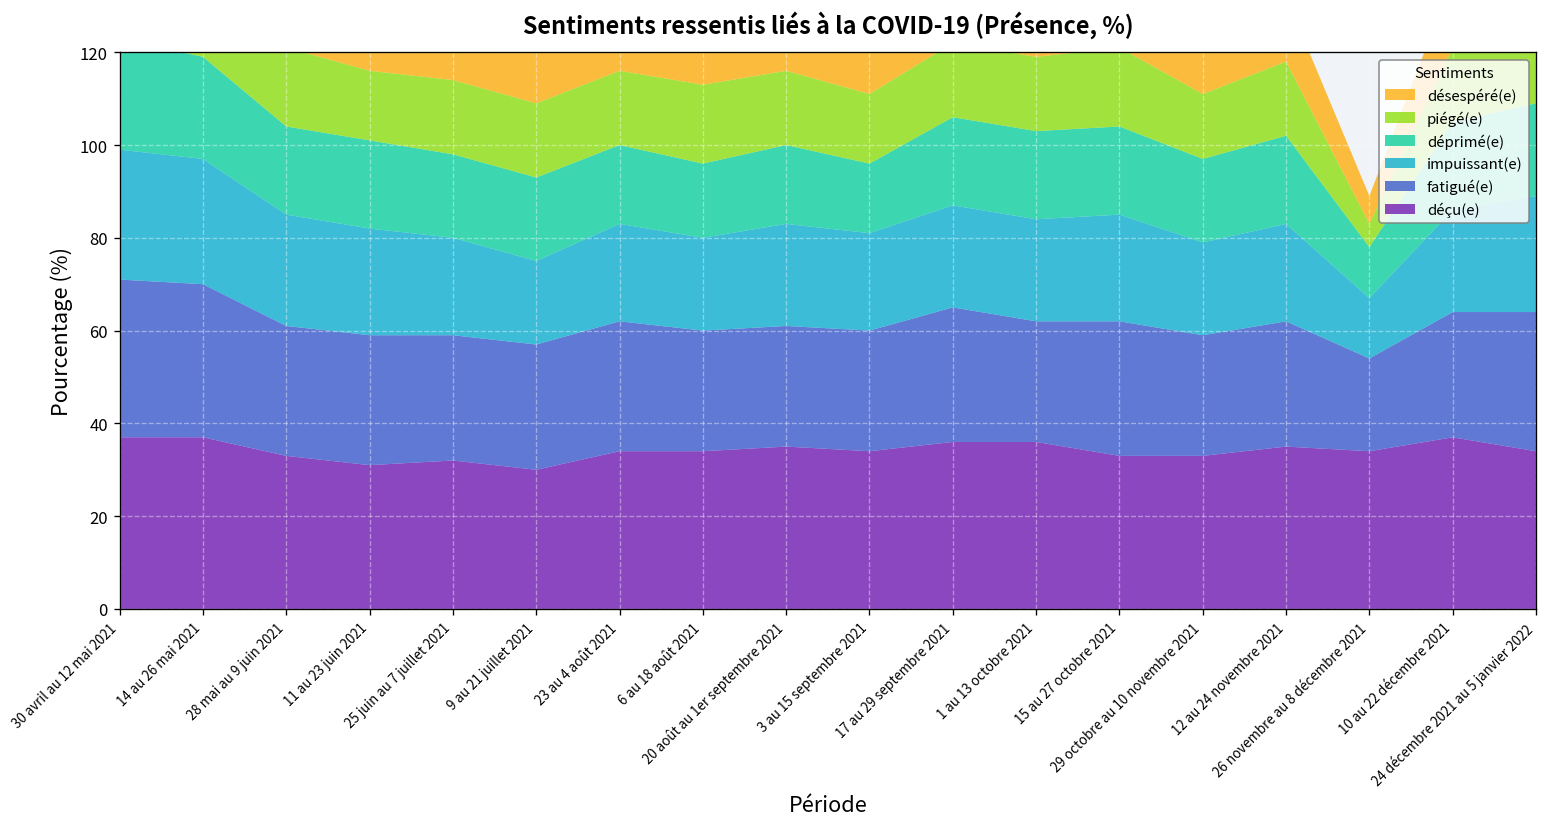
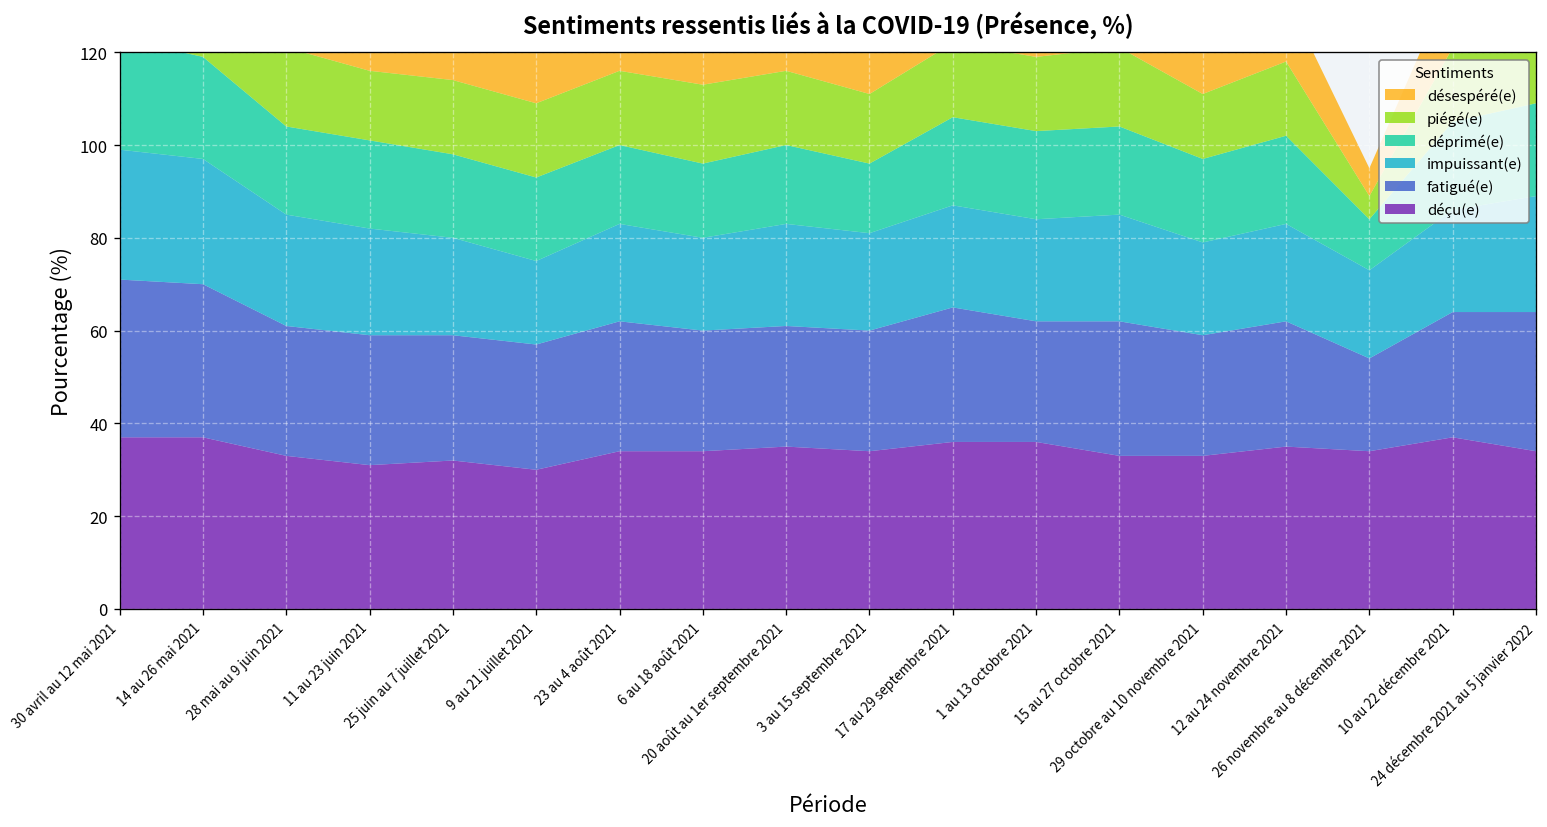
impuissant(e), 26 novembre au 8 décembre 2021: 13 -> 19
